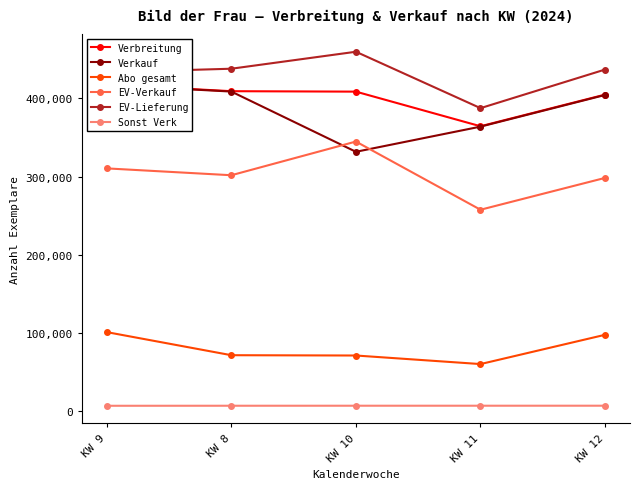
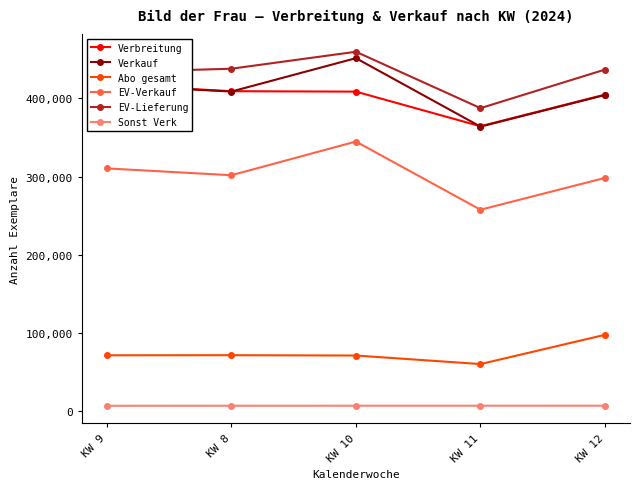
Abo gesamt, KW 9: 100,000 -> 70,000
Verkauf, KW 10: 330,000 -> 450,000
